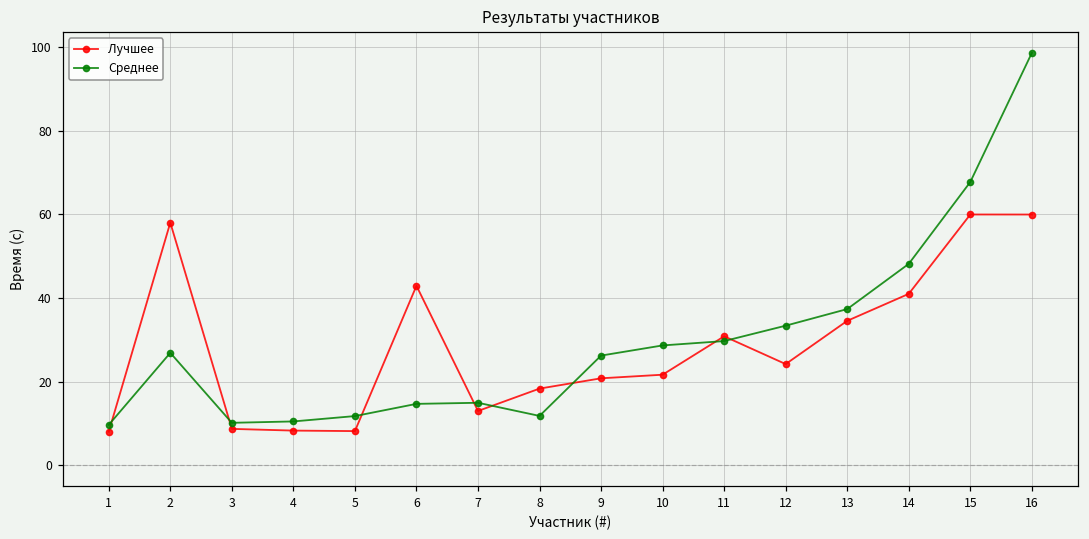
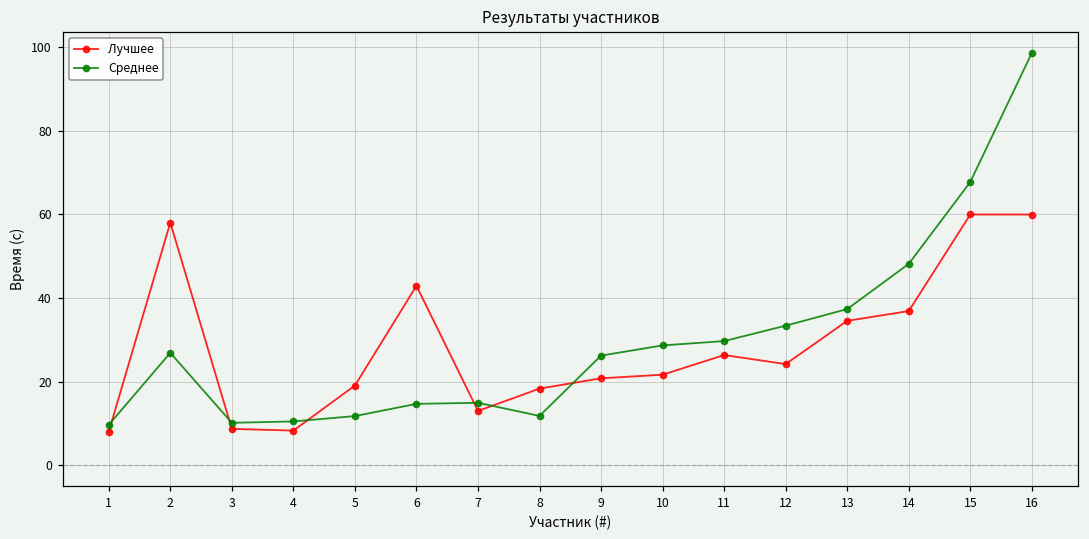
Лучшее, 5: 8 -> 19
Лучшее, 11: 31 -> 26
Лучшее, 14: 41 -> 37
